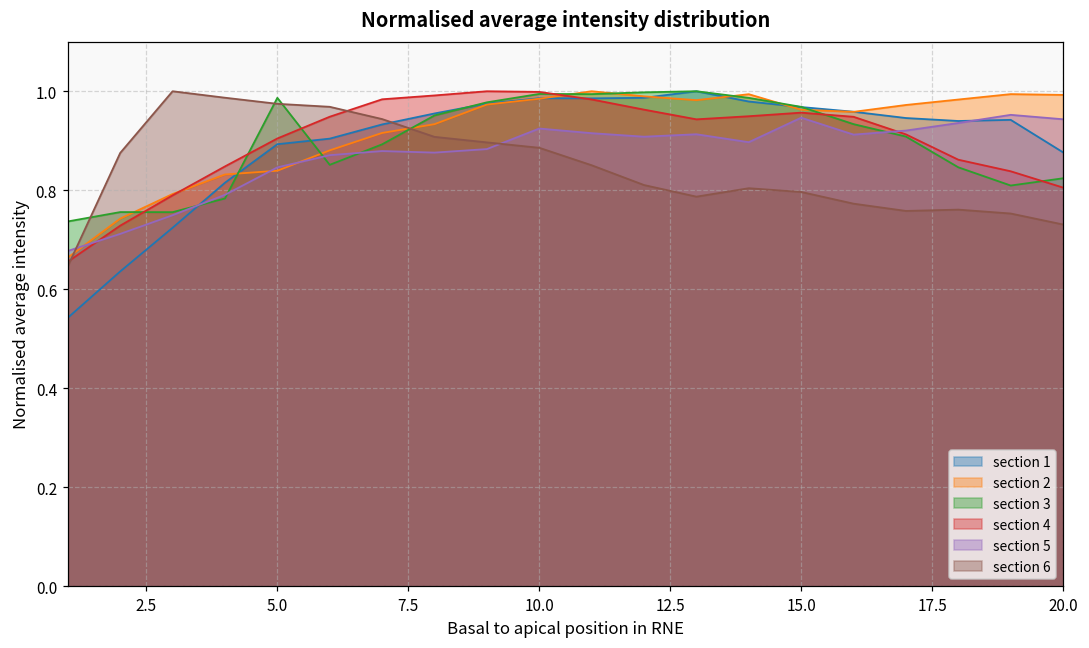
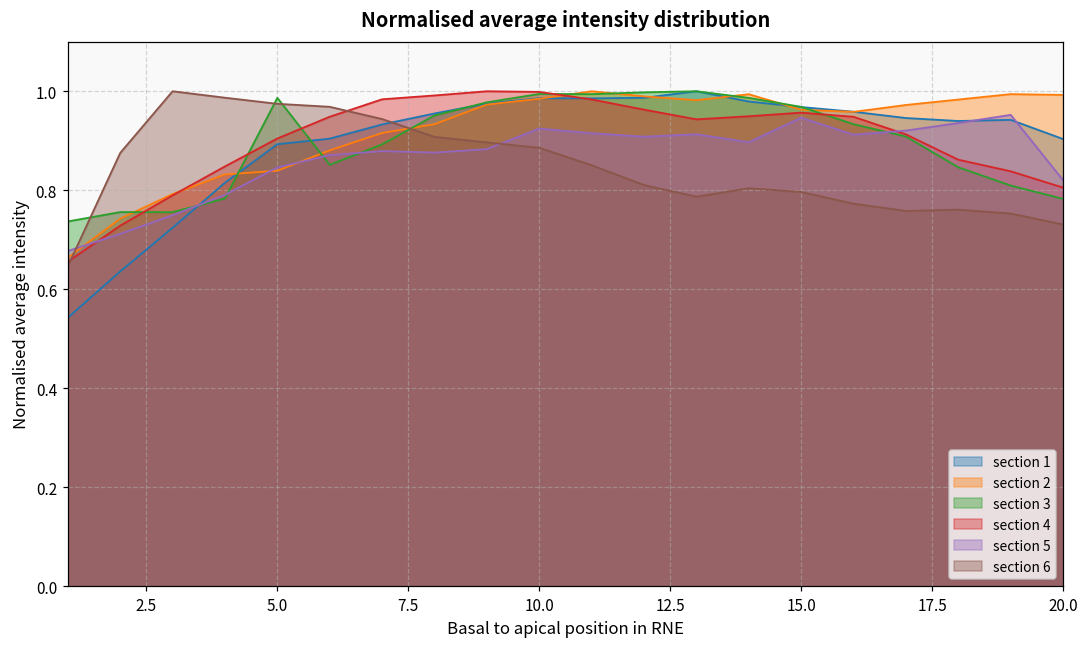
section 1, 20.0: 0.88 -> 0.90
section 3, 20.0: 0.82 -> 0.78
section 5, 20.0: 0.94 -> 0.82
